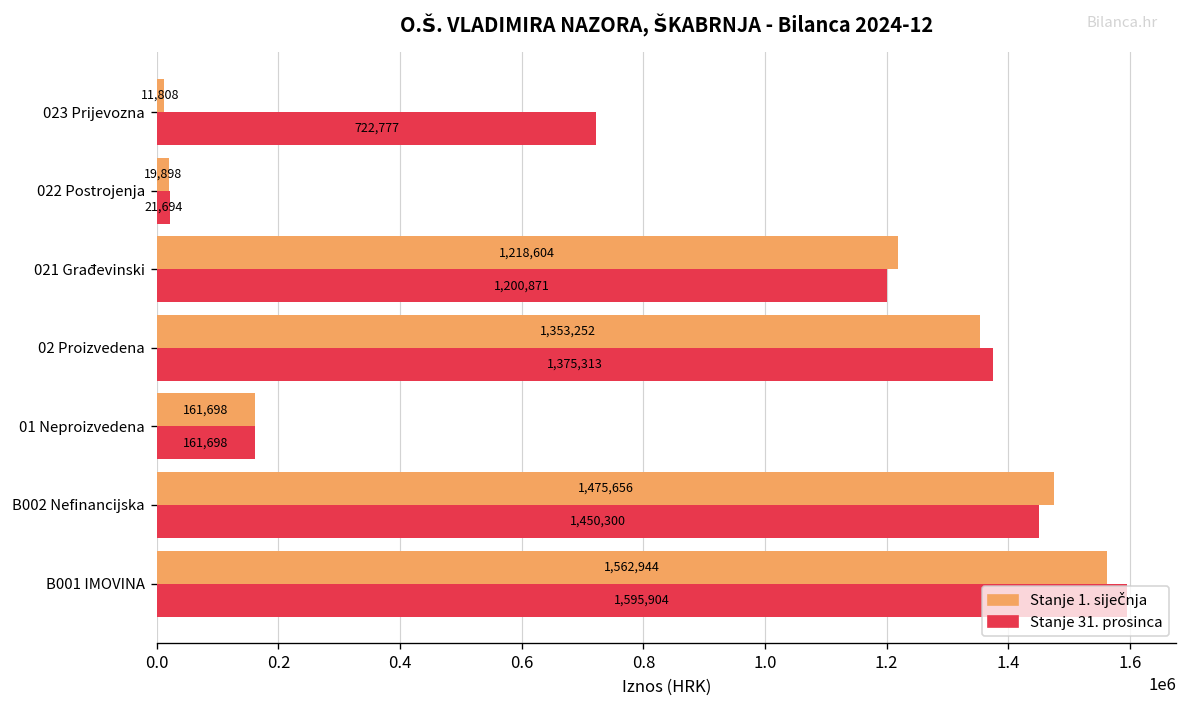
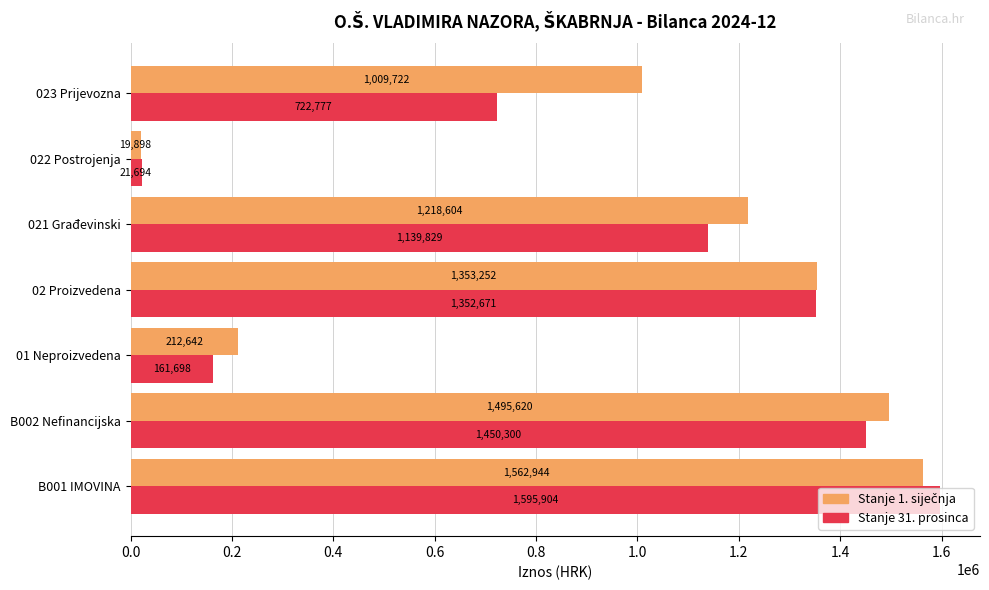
Stanje 1. siječnja, 023 Prijevozna: 11,808 -> 1,009,722
Stanje 31. prosinca, 021 Građevinski: 1,200,871 -> 1,139,829
Stanje 31. prosinca, 02 Proizvedena: 1,375,313 -> 1,352,671
Stanje 1. siječnja, 01 Neproizvedena: 161,698 -> 212,642
Stanje 1. siječnja, B002 Nefinancijska: 1,475,656 -> 1,495,620
